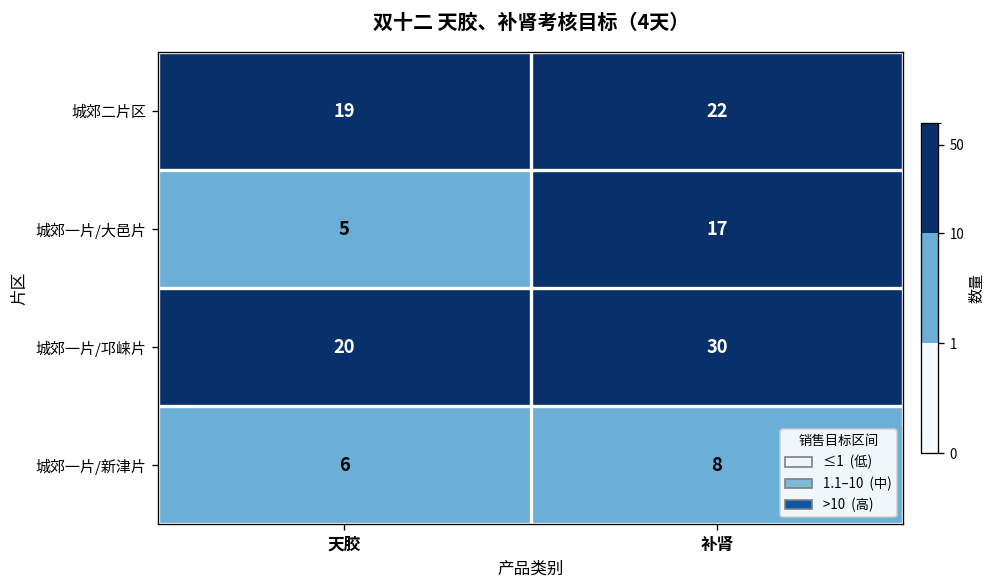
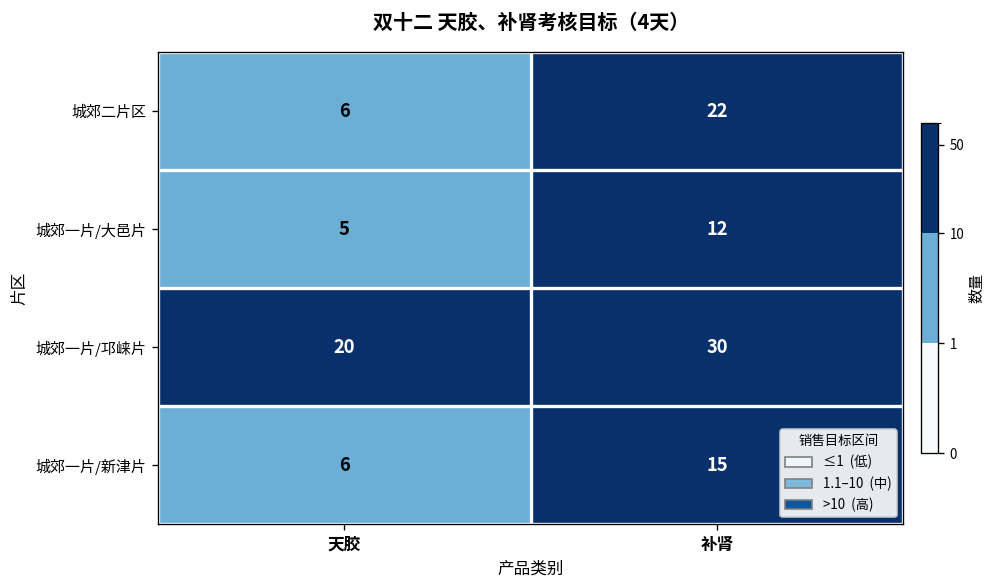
城郊二片区, 天胶: 19 -> 6
城郊一片/大邑片, 补肾: 17 -> 12
城郊一片/新津片, 补肾: 8 -> 15
